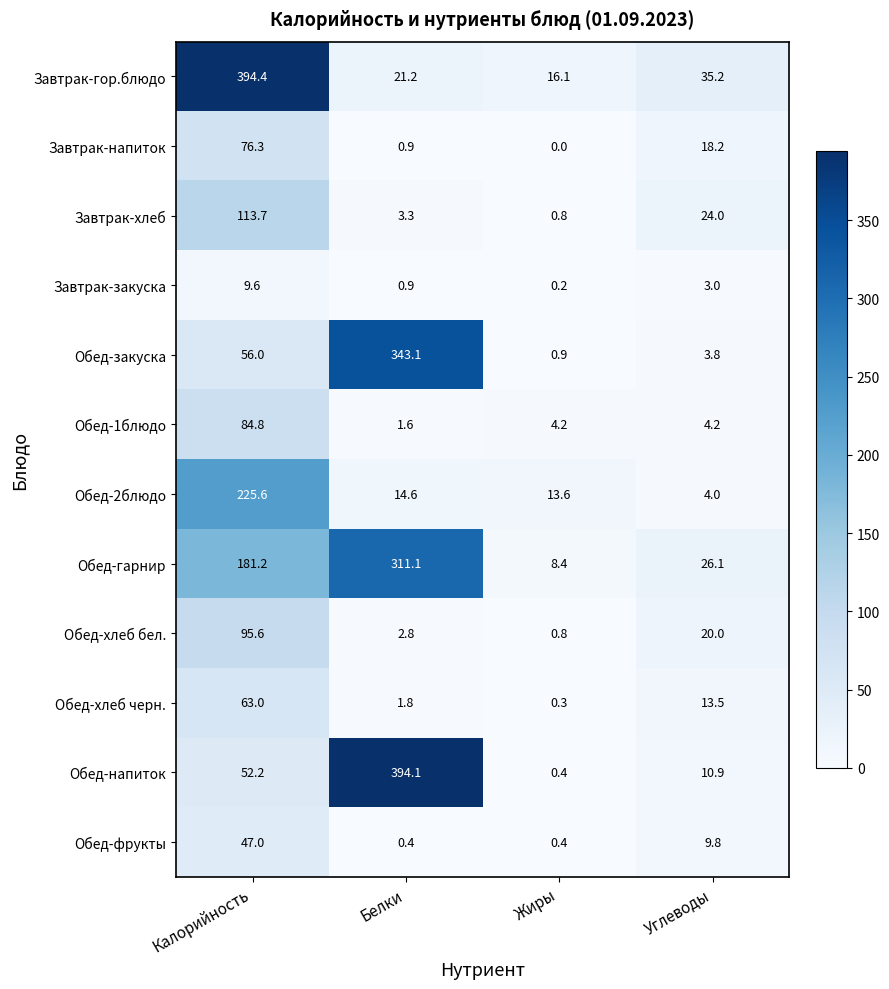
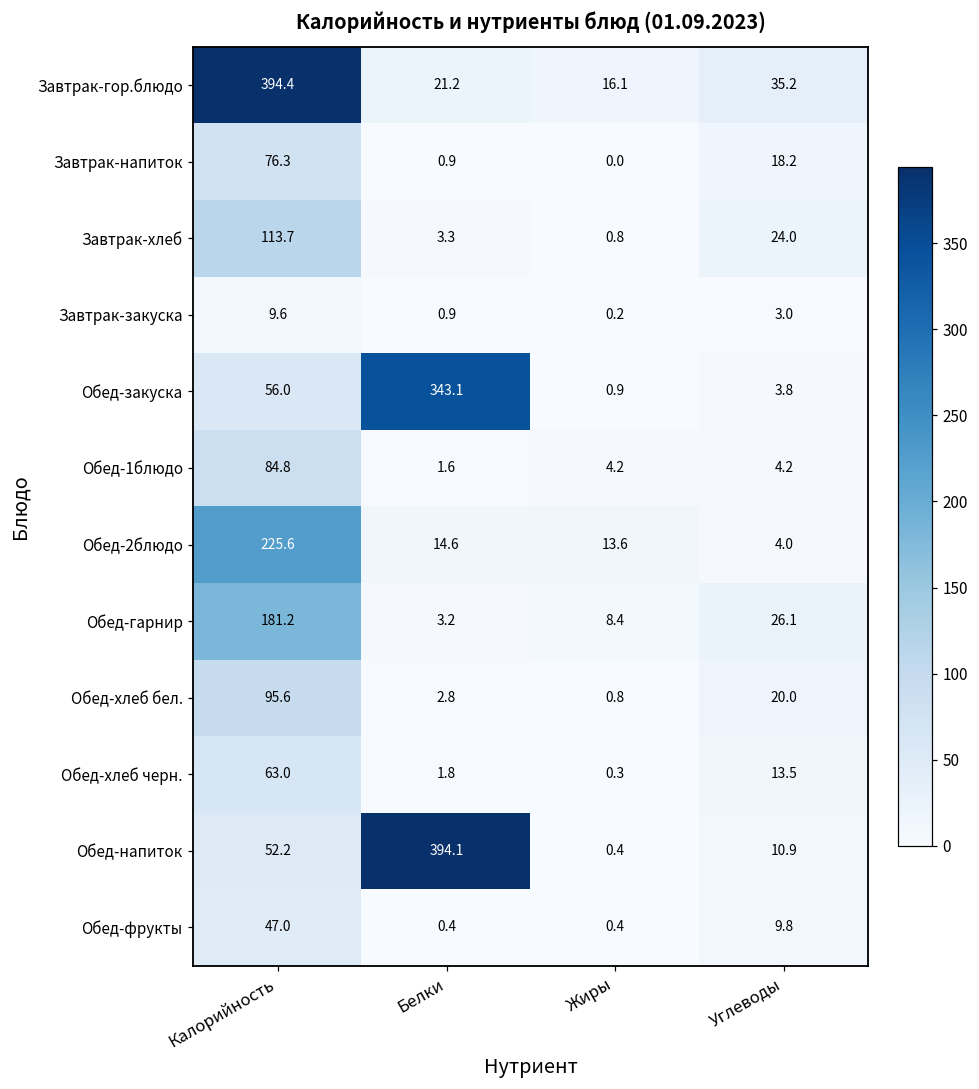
Обед-гарнир, Белки: 311.1 -> 3.2
